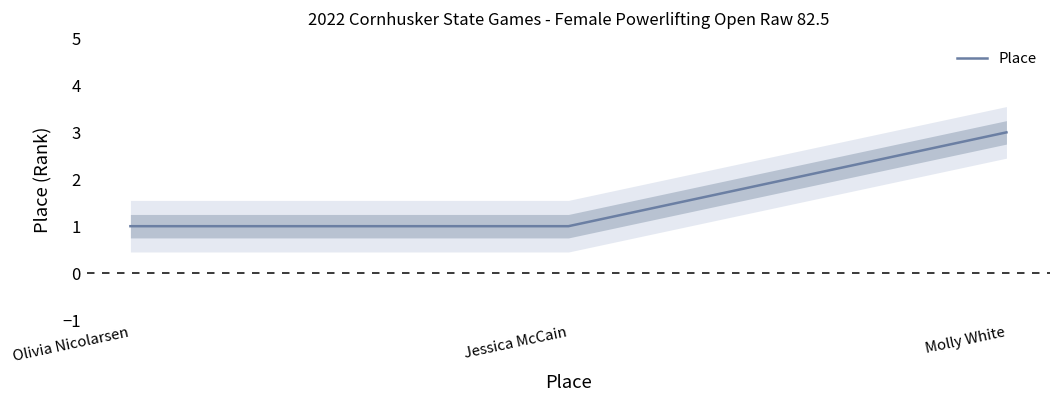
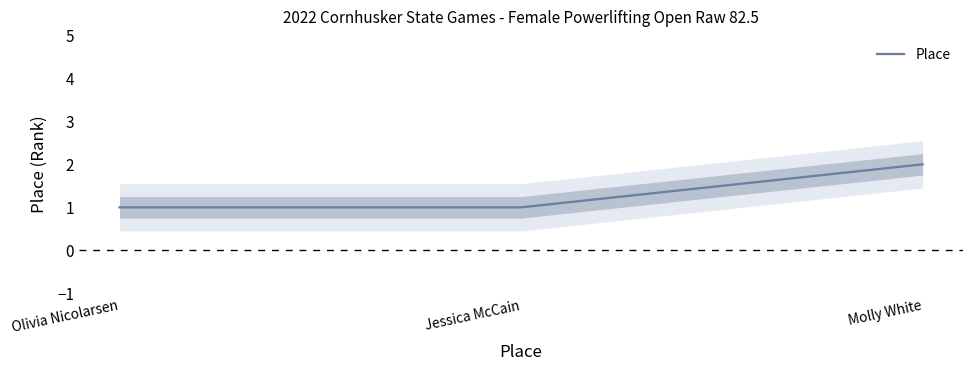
Place, Molly White: 3 -> 2
